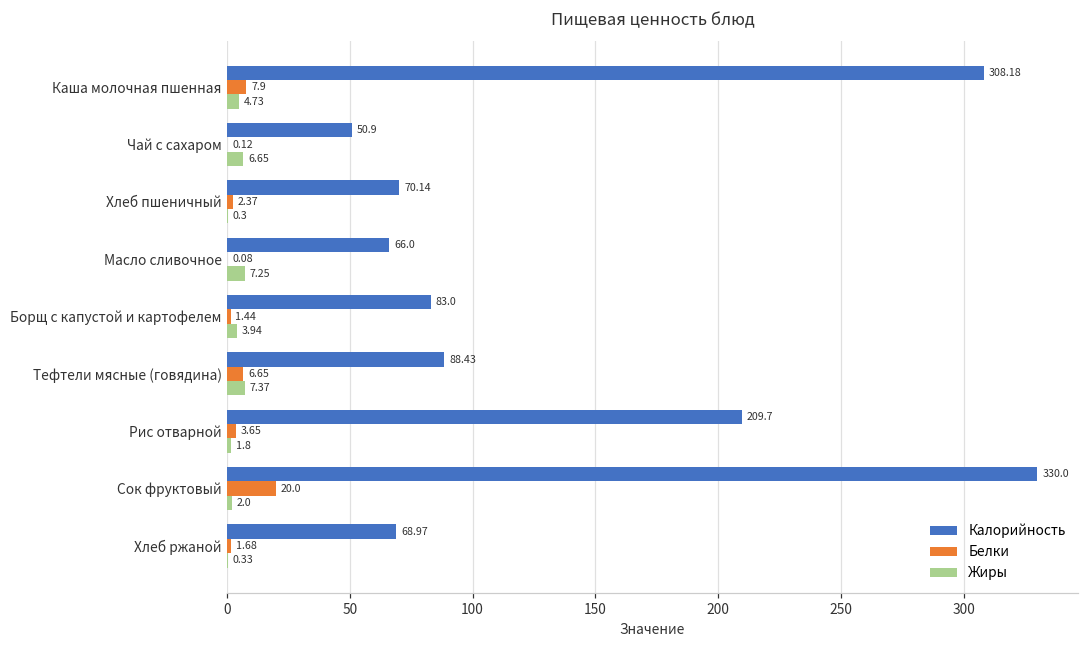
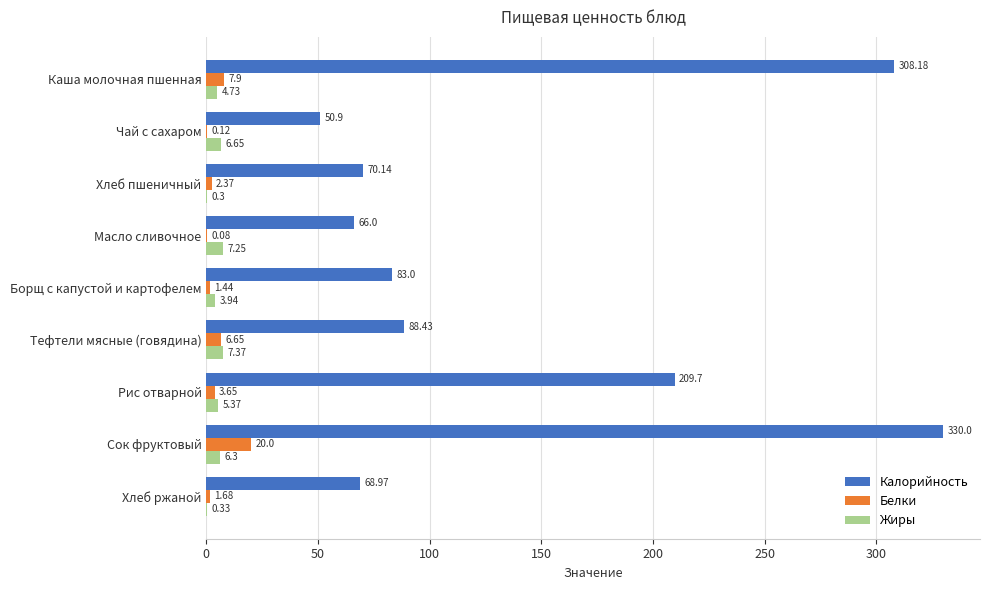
Жиры, Рис отварной: 1.8 -> 5.37
Жиры, Сок фруктовый: 2.0 -> 6.3
